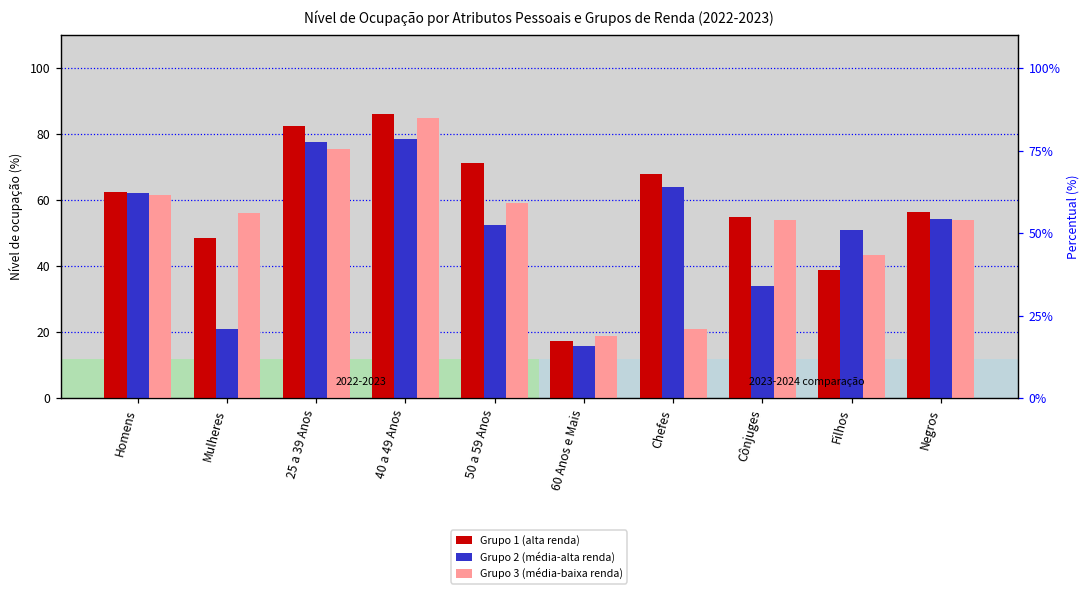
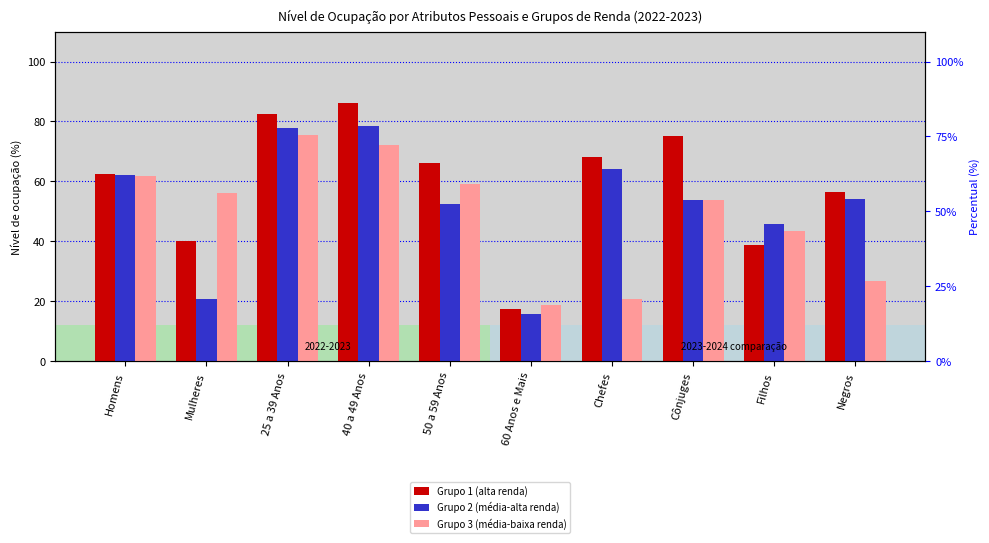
Grupo 1 (alta renda), Mulheres: 49 -> 40
Grupo 3 (média-baixa renda), 40 a 49 Anos: 85 -> 72
Grupo 1 (alta renda), 50 a 59 Anos: 71 -> 66
Grupo 1 (alta renda), Cônjuges: 55 -> 75
Grupo 2 (média-alta renda), Cônjuges: 34 -> 54
Grupo 2 (média-alta renda), Filhos: 51 -> 46
Grupo 3 (média-baixa renda), Negros: 54 -> 27
